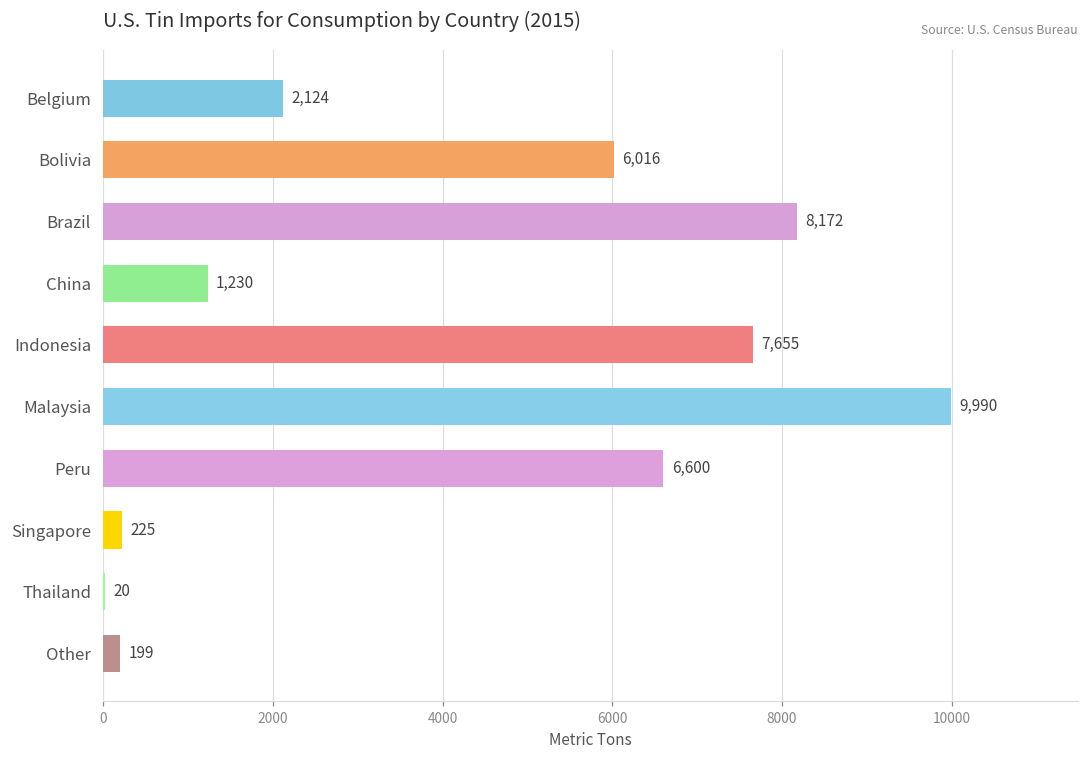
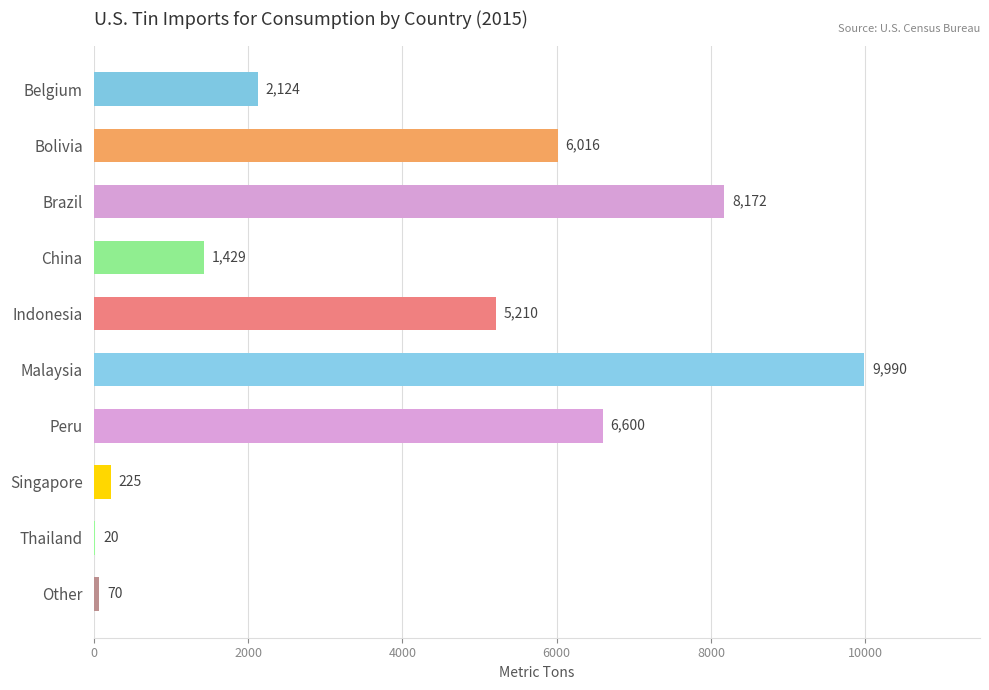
China: 1,230 -> 1,429
Indonesia: 7,655 -> 5,210
Other: 199 -> 70
